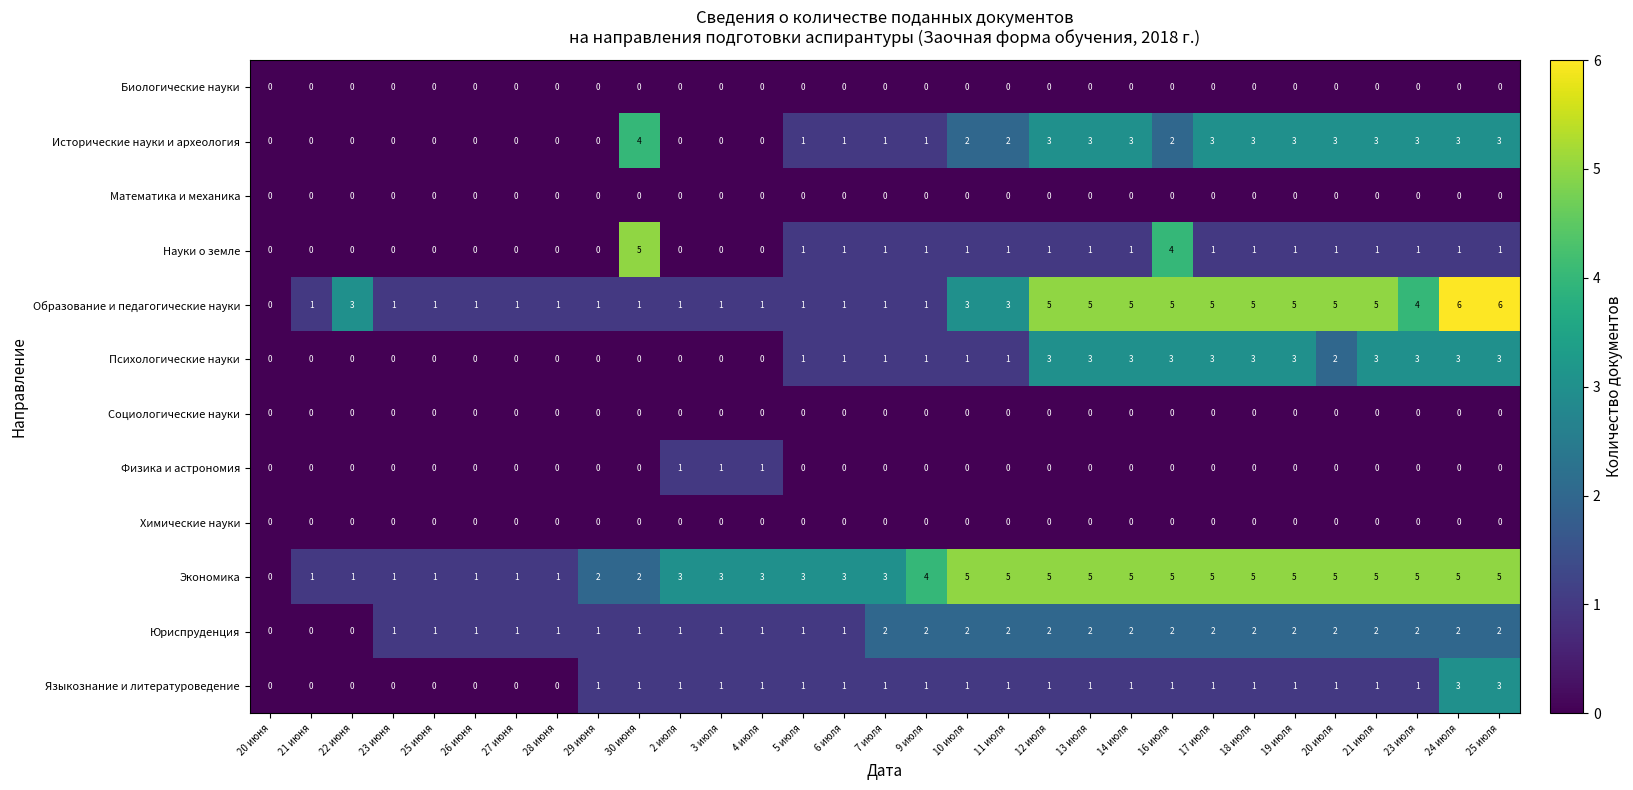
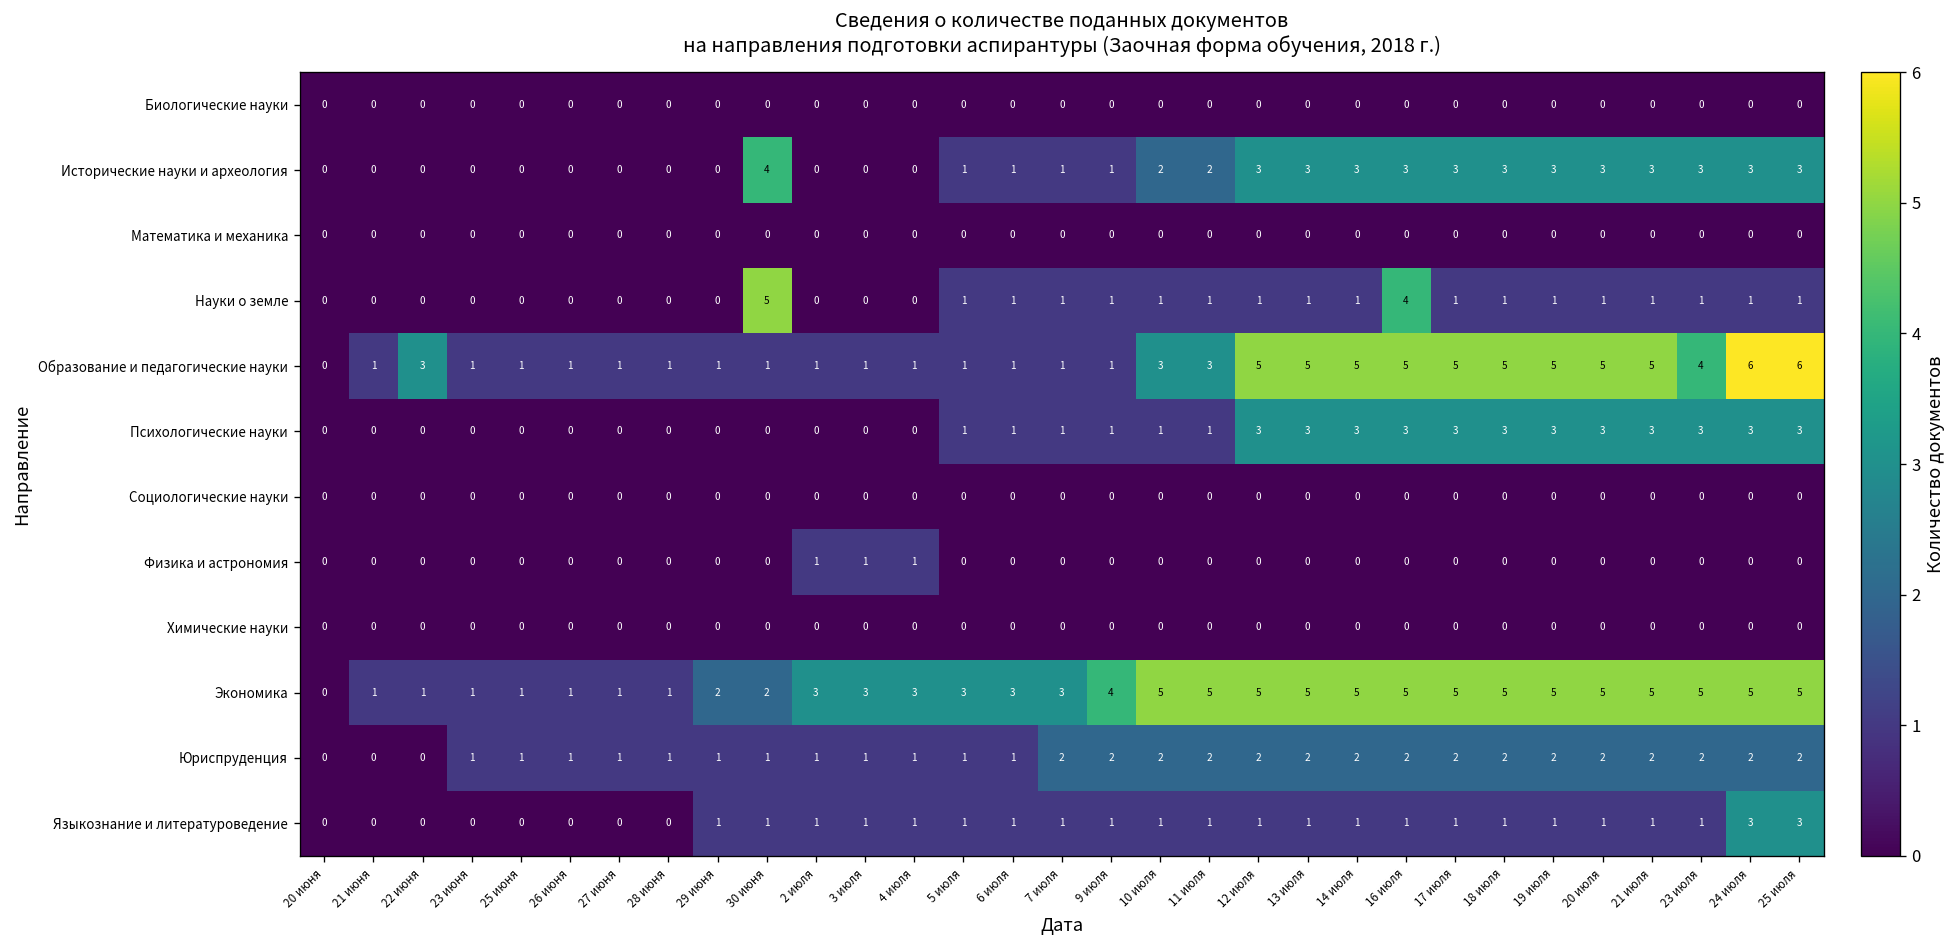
Исторические науки и археология, 16 июля: 2 -> 3
Психологические науки, 20 июля: 2 -> 3
